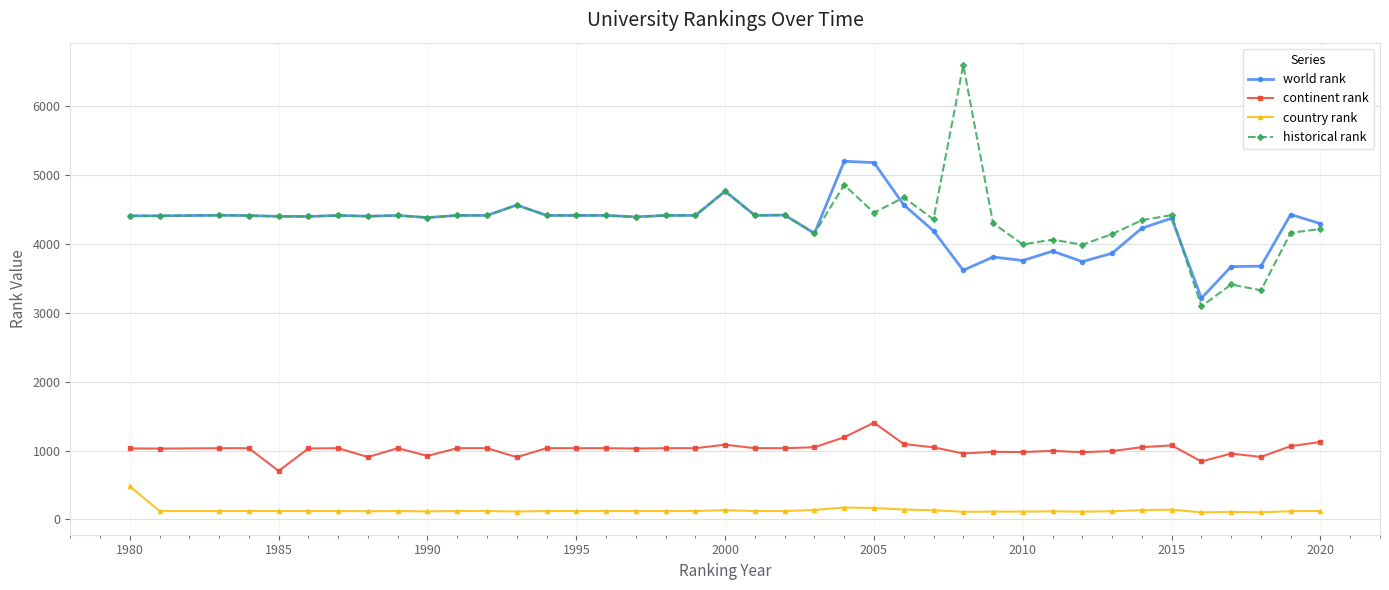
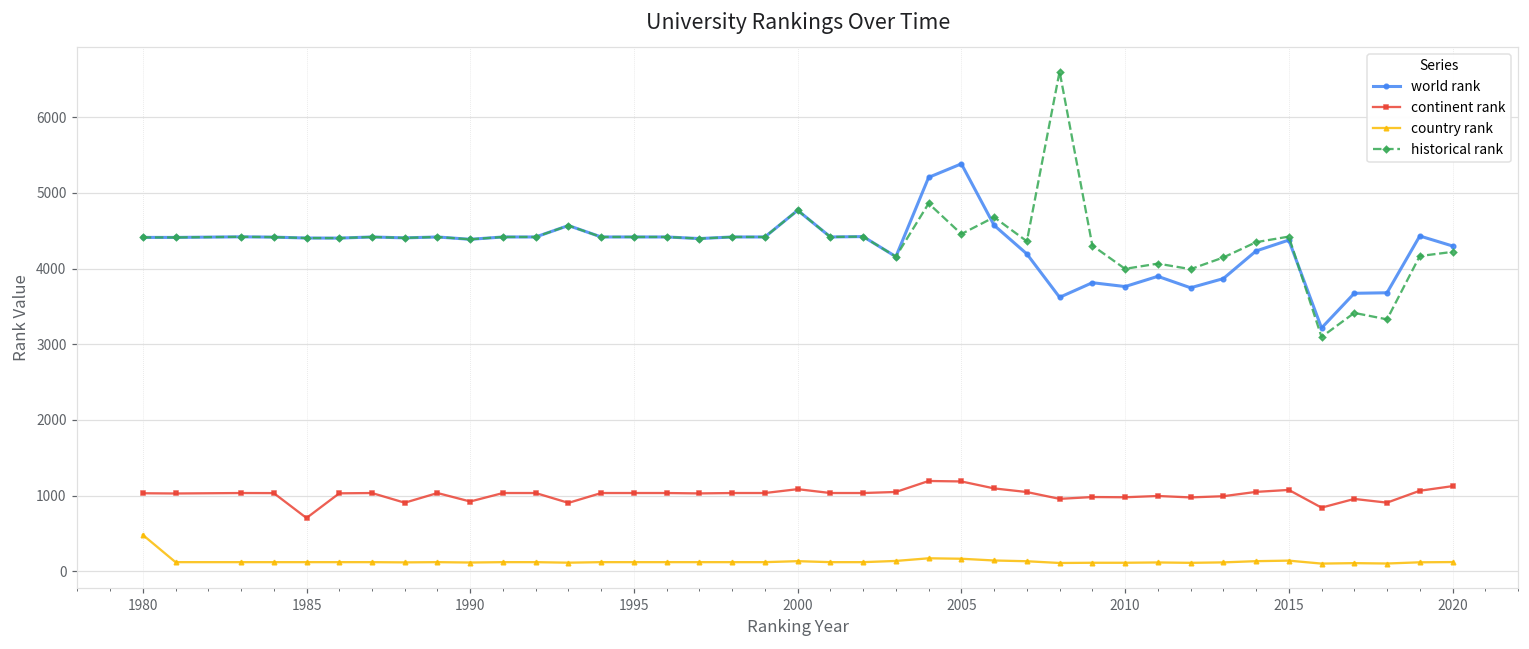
world rank, 2005: 5200 -> 5400
continent rank, 2005: 1400 -> 1200
